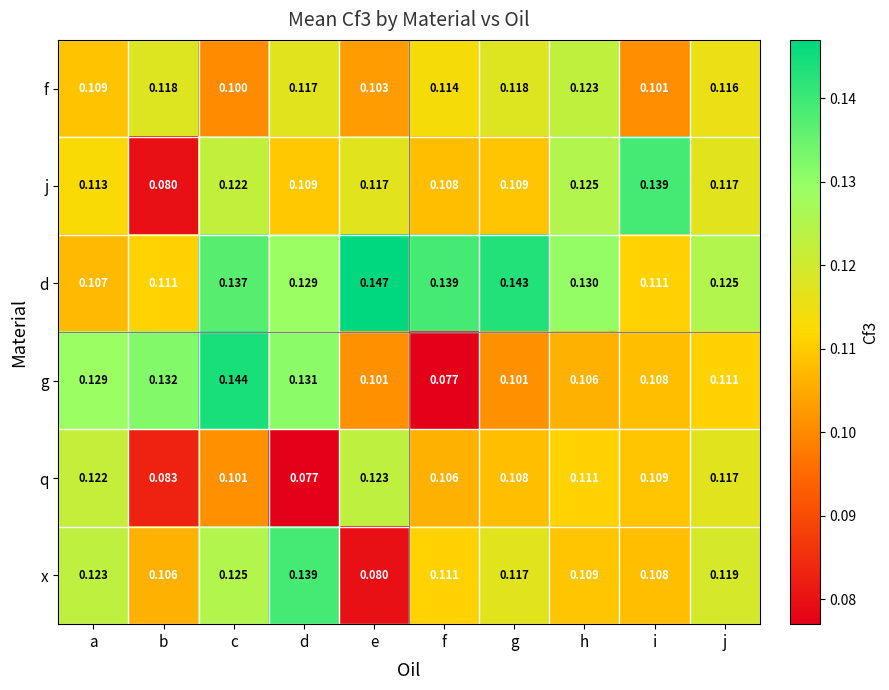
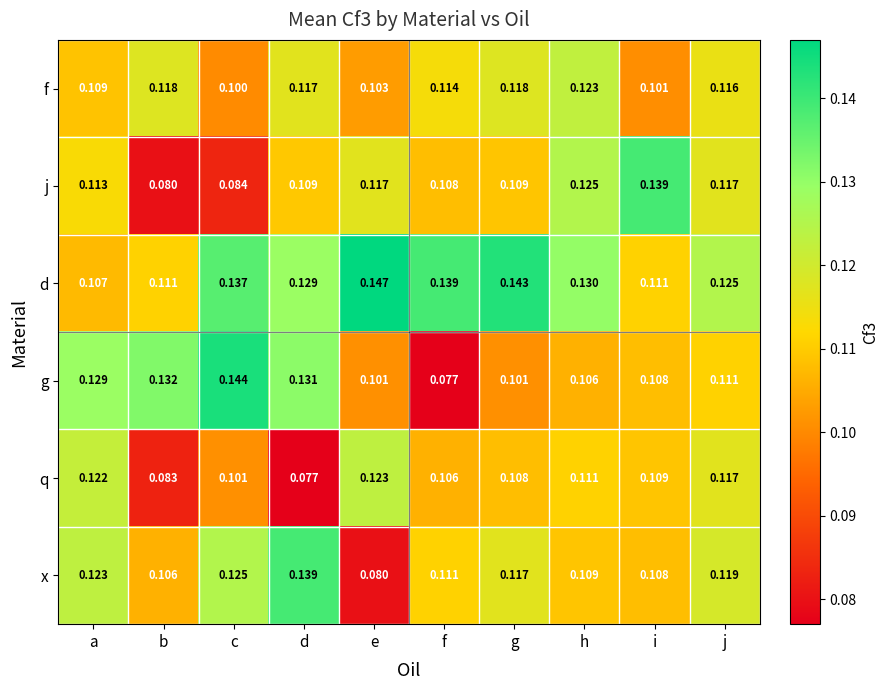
j, c: 0.122 -> 0.084
